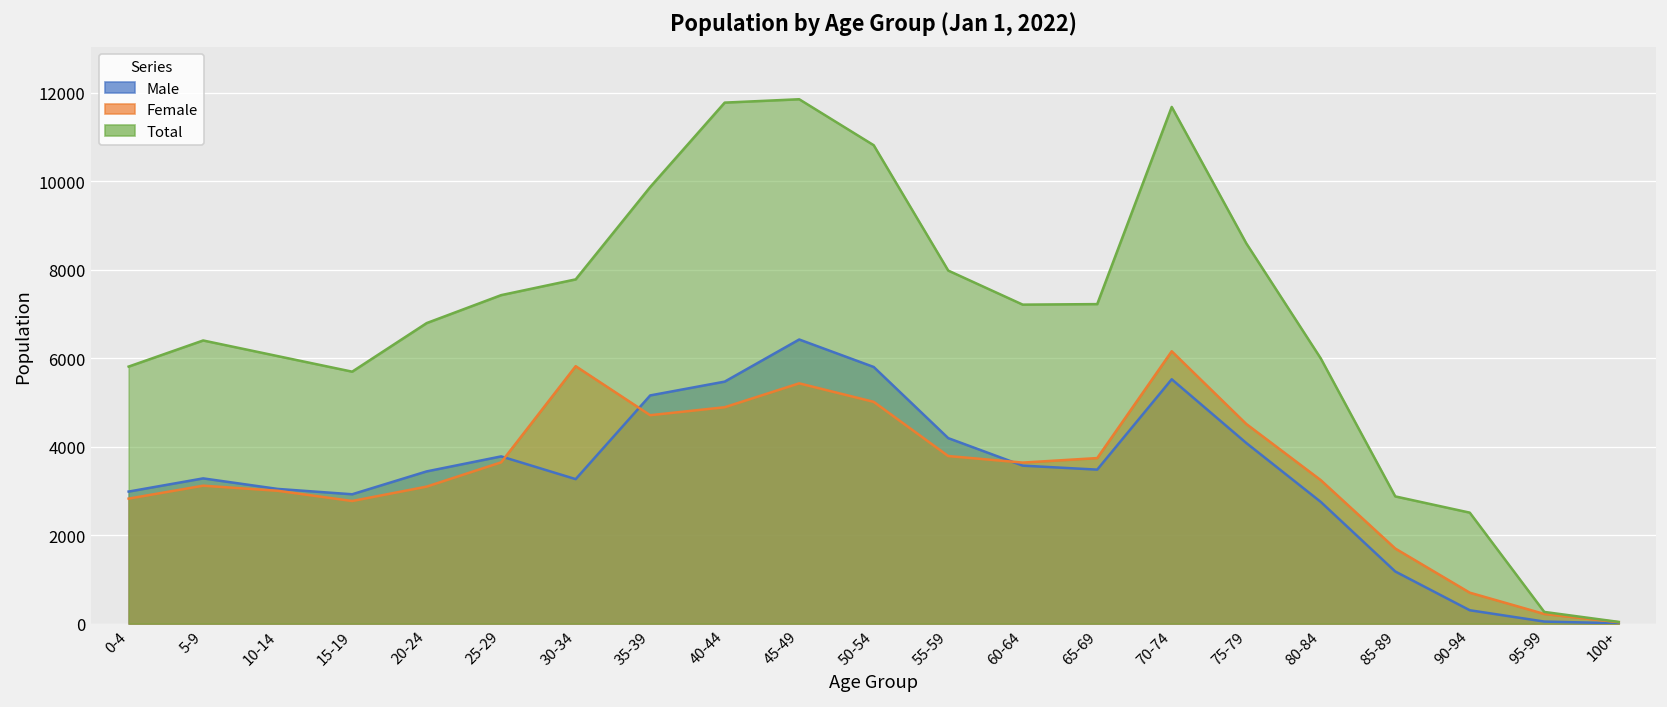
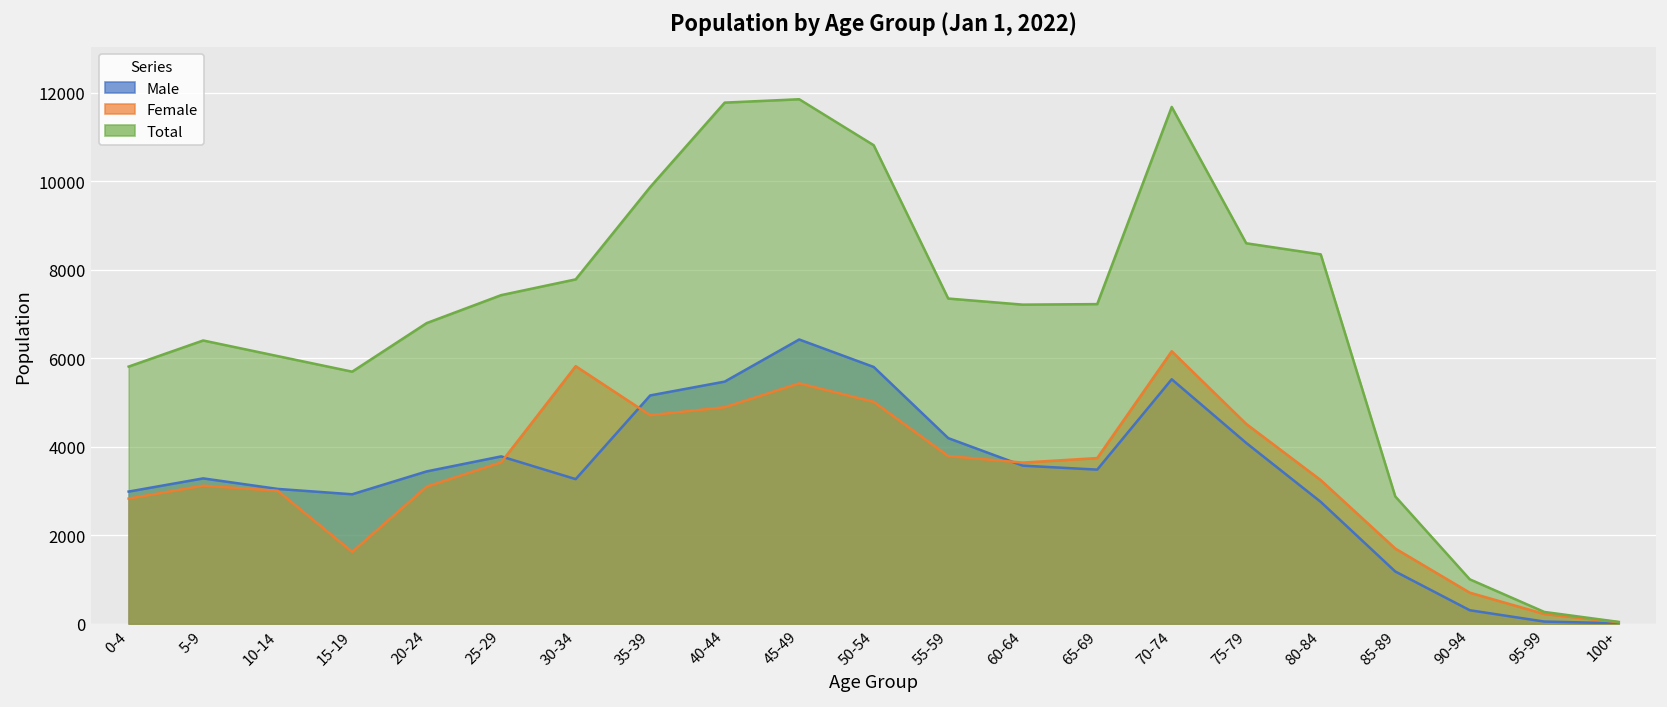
Female, 15-19: 2800 -> 1600
Total, 55-59: 8000 -> 7300
Total, 80-84: 6000 -> 8300
Total, 90-94: 2500 -> 1000
